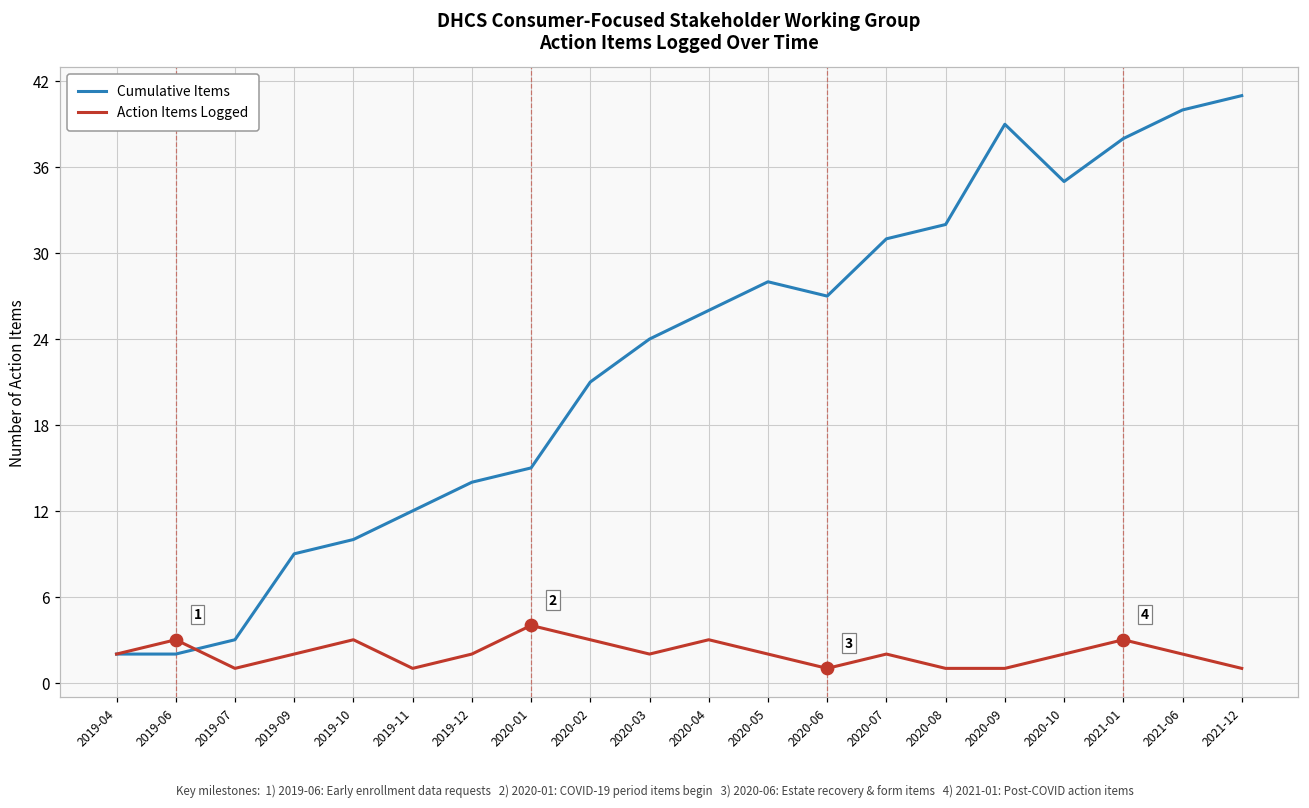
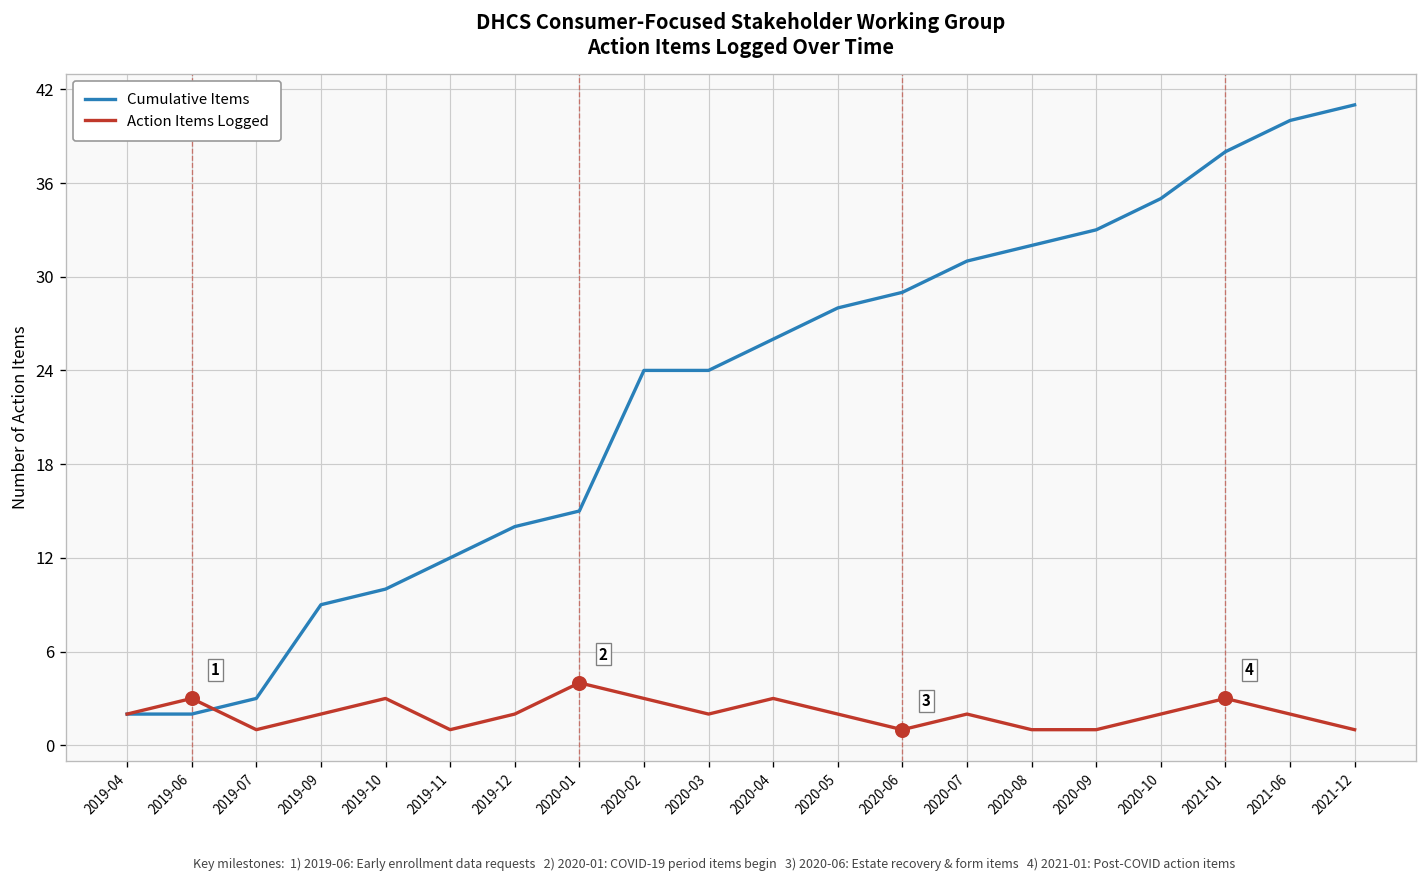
Cumulative Items, 2020-02: 21 -> 24
Cumulative Items, 2020-06: 27 -> 29
Cumulative Items, 2020-09: 39 -> 33
